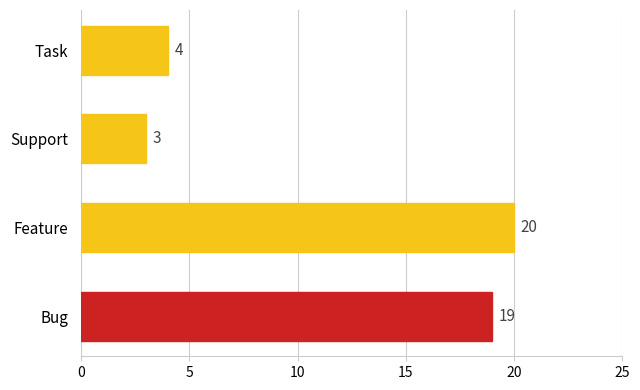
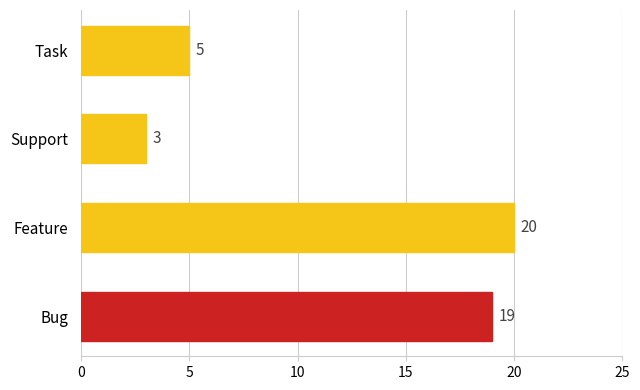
Task: 4 -> 5
